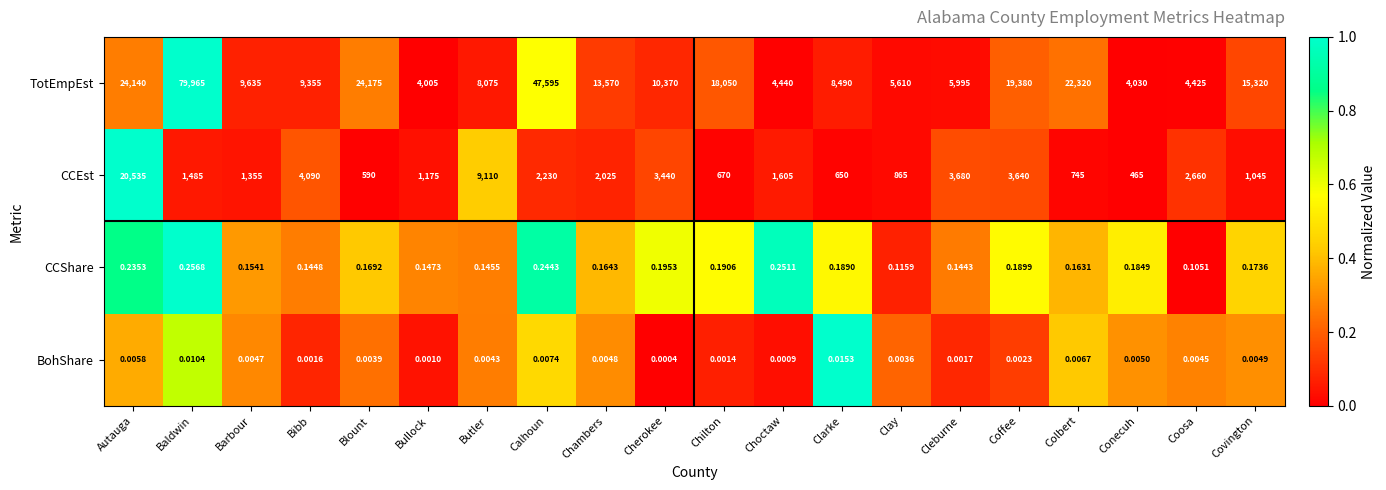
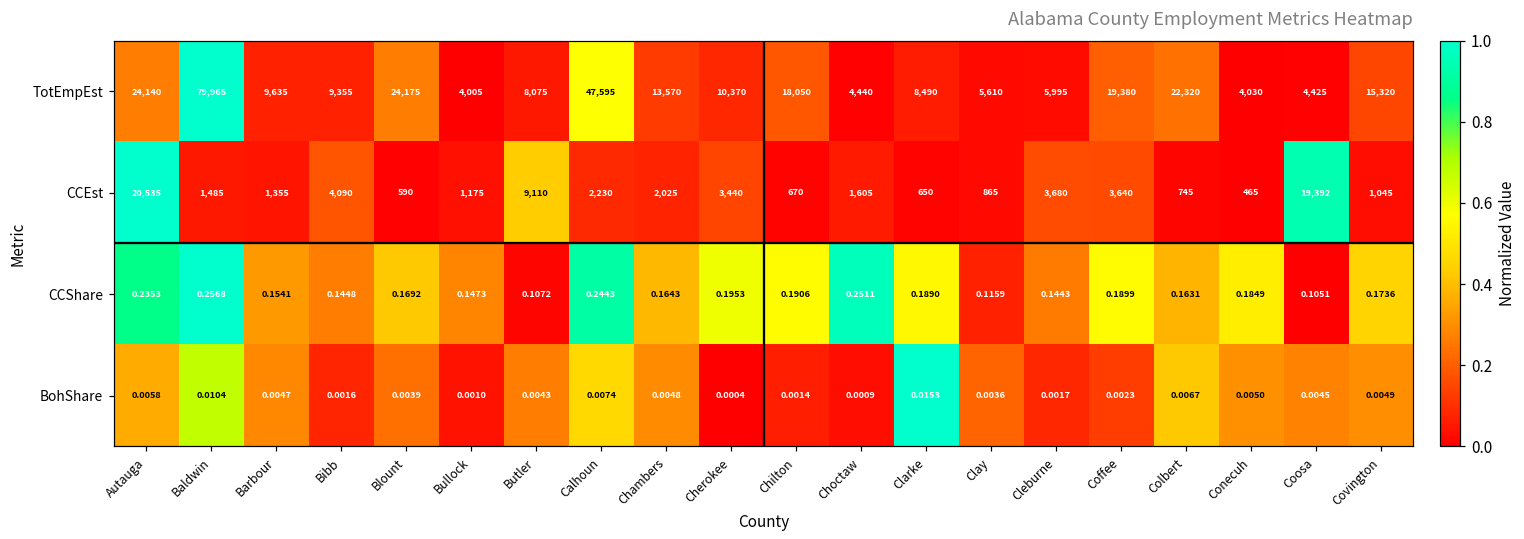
CCEst, Coosa: 2,660 -> 19,392
CCShare, Butler: 0.1455 -> 0.1072
